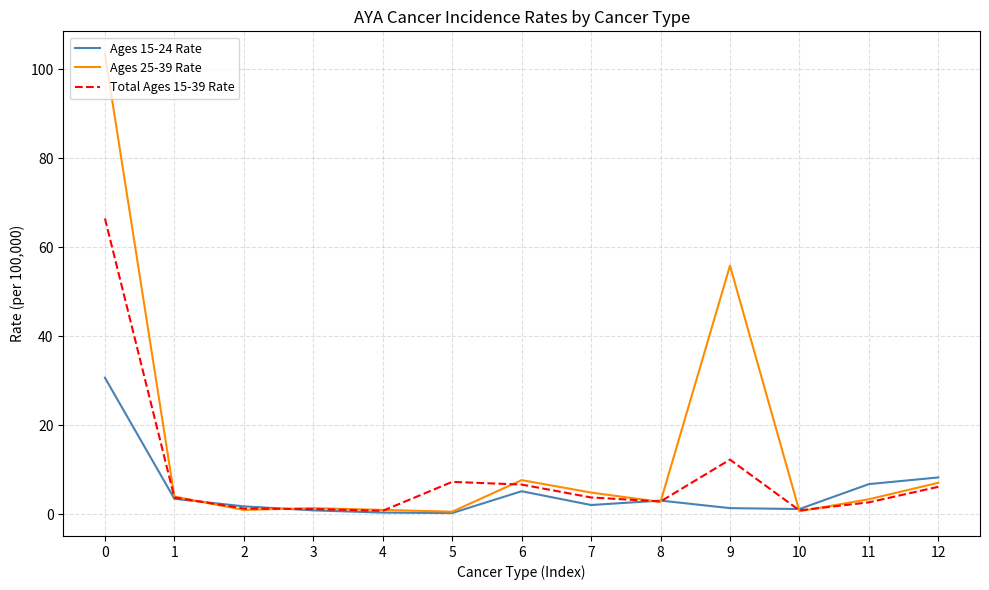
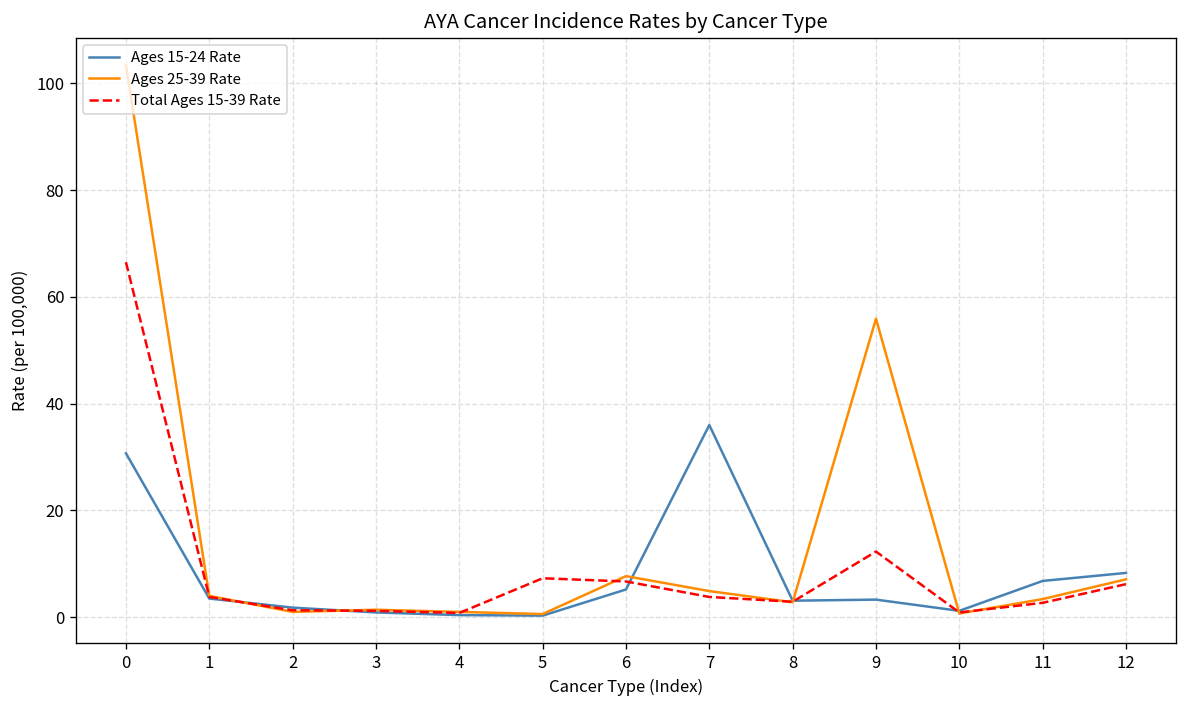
Ages 15-24 Rate, 7: 2 -> 36
Ages 15-24 Rate, 9: 1 -> 3
